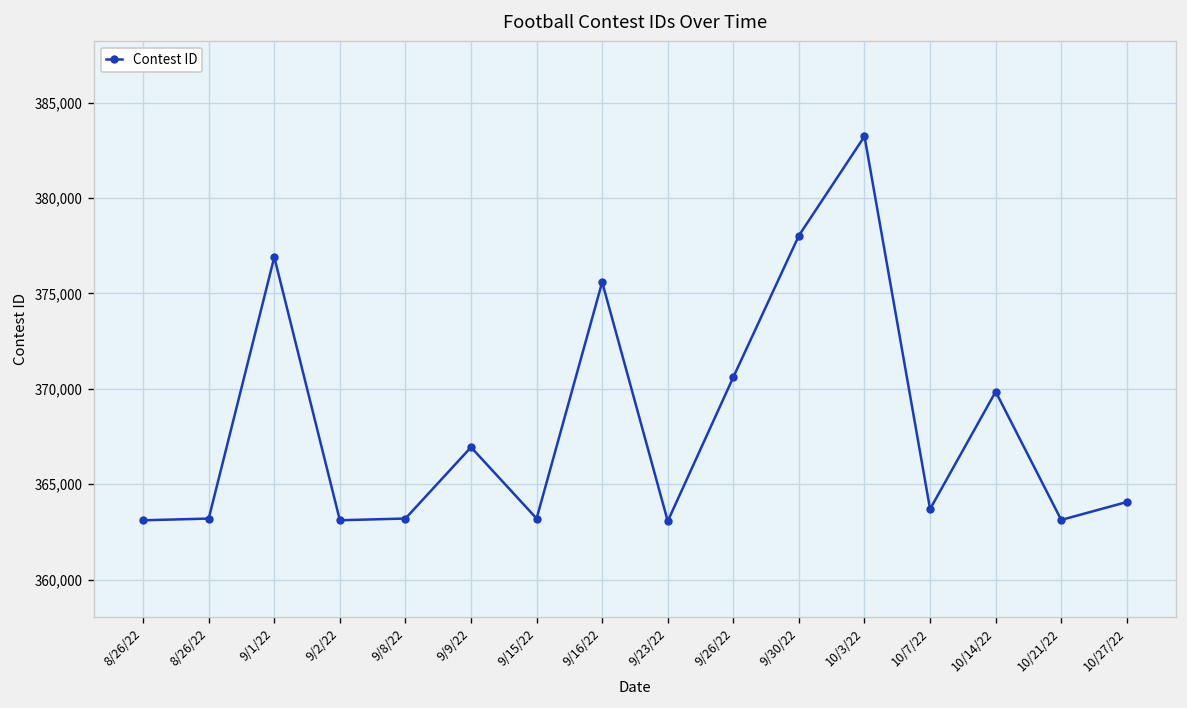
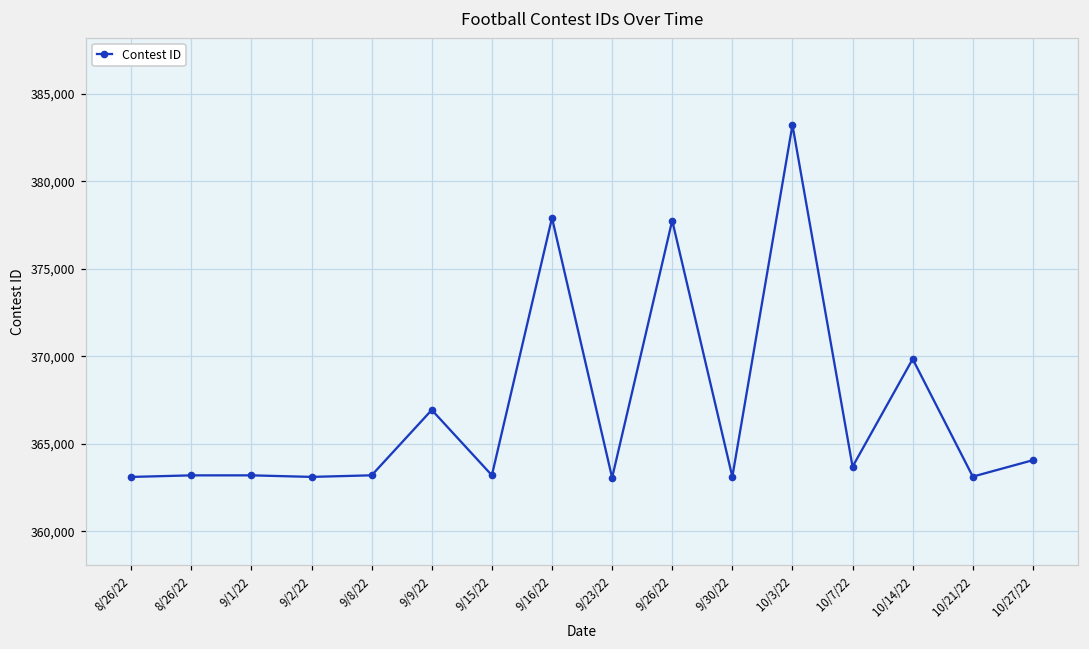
9/1/22: 376,900 -> 363,200
9/16/22: 375,600 -> 377,900
9/26/22: 370,600 -> 377,800
9/30/22: 378,000 -> 363,100
